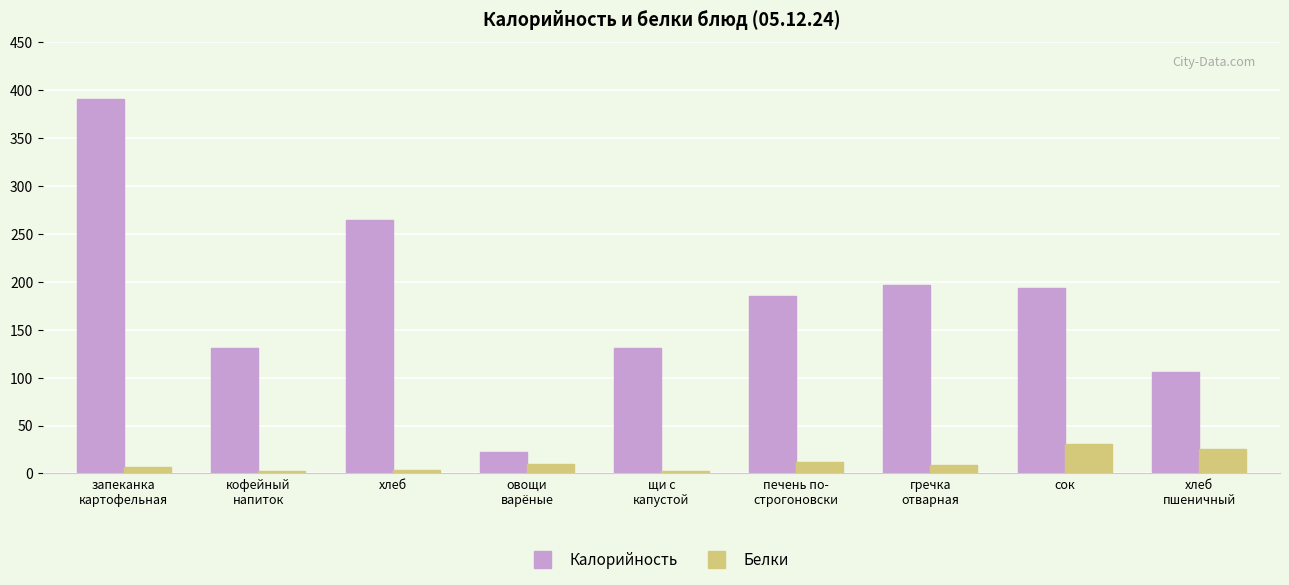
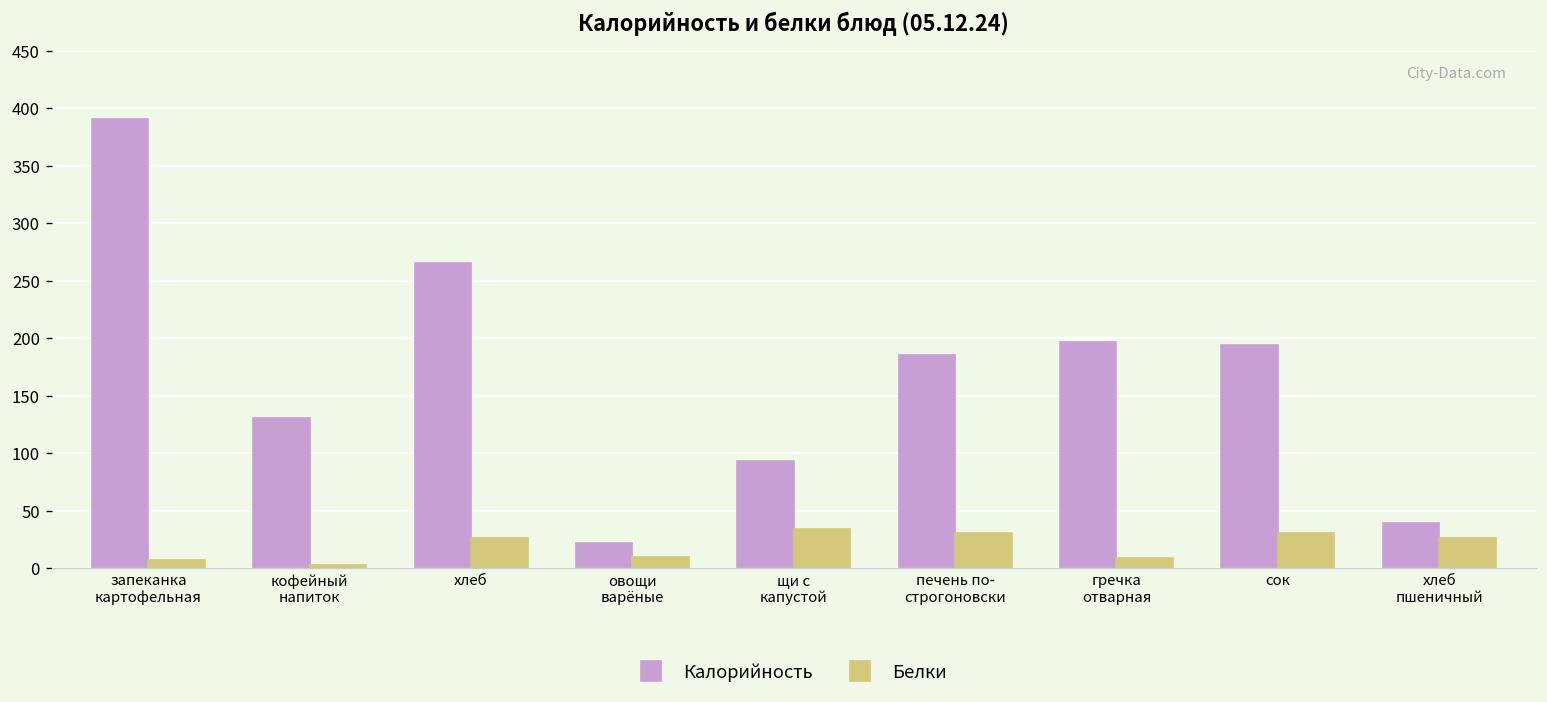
Белки, хлеб: 0 -> 30
Калорийность, щи с капустой: 130 -> 90
Белки, щи с капустой: 0 -> 30
Белки, печень по- строгоновски: 10 -> 30
Калорийность, хлеб пшеничный: 110 -> 40
